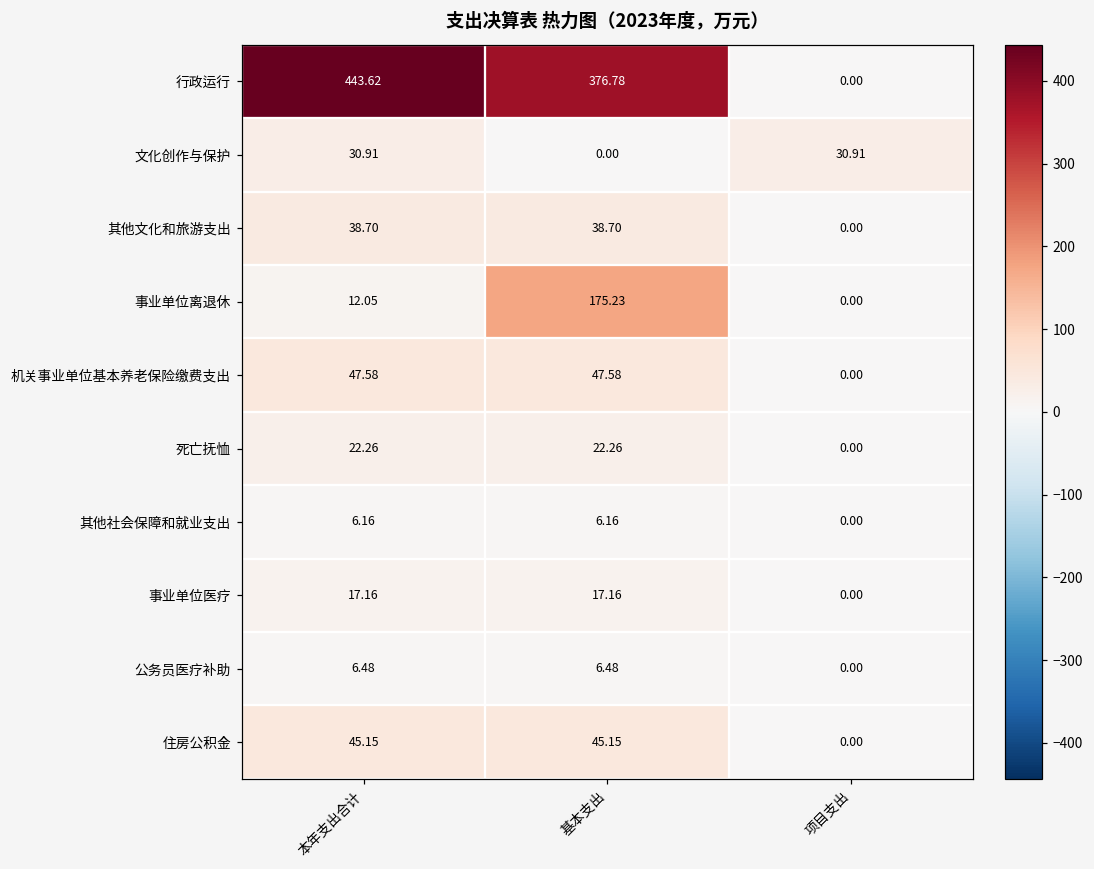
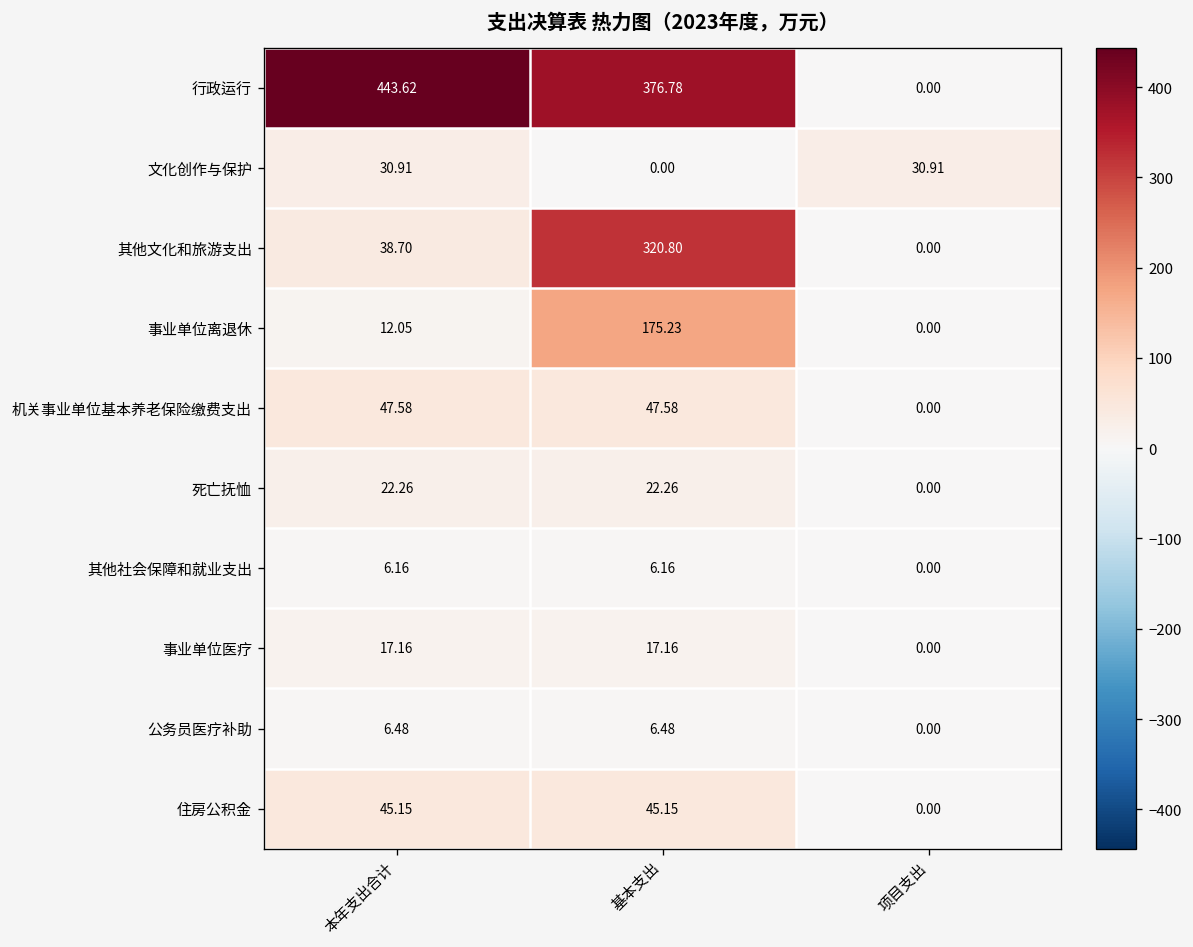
其他文化和旅游支出, 基本支出: 38.70 -> 320.80
